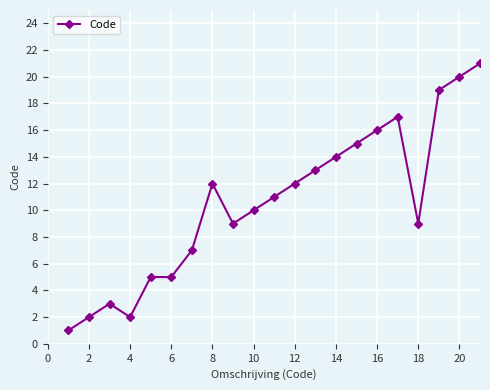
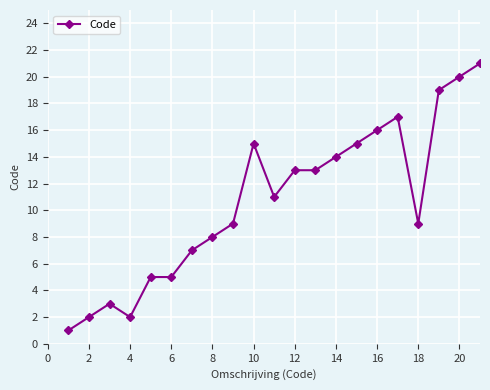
8: 12 -> 8
10: 10 -> 15
12: 12 -> 13
